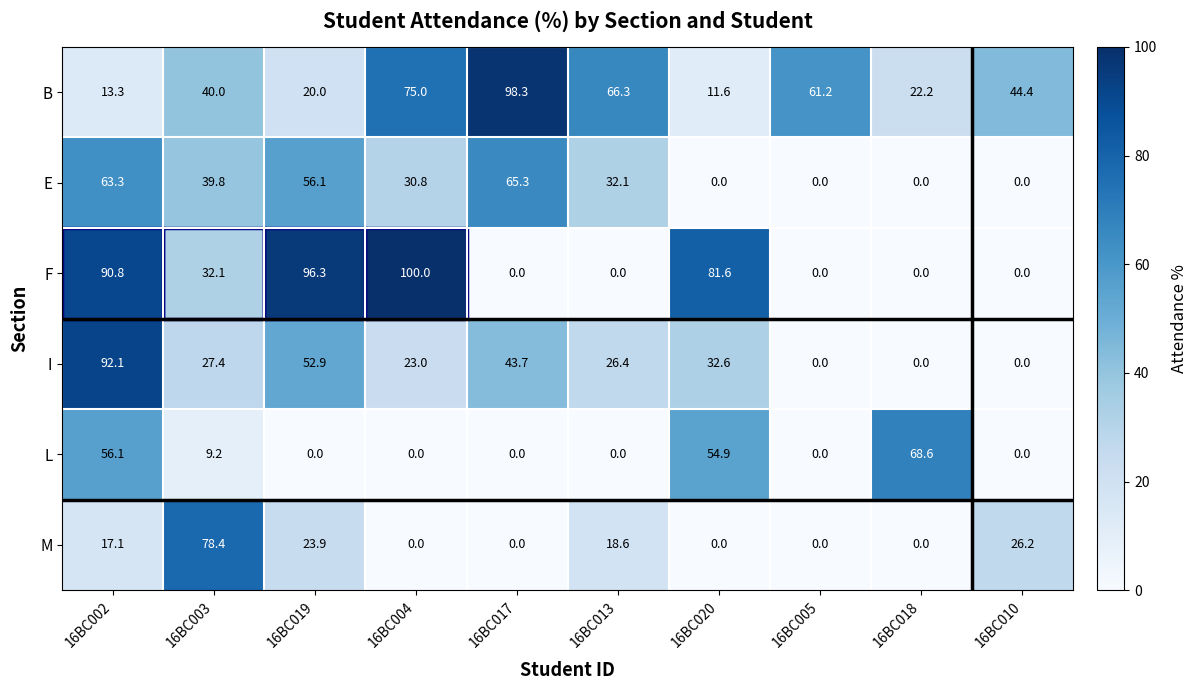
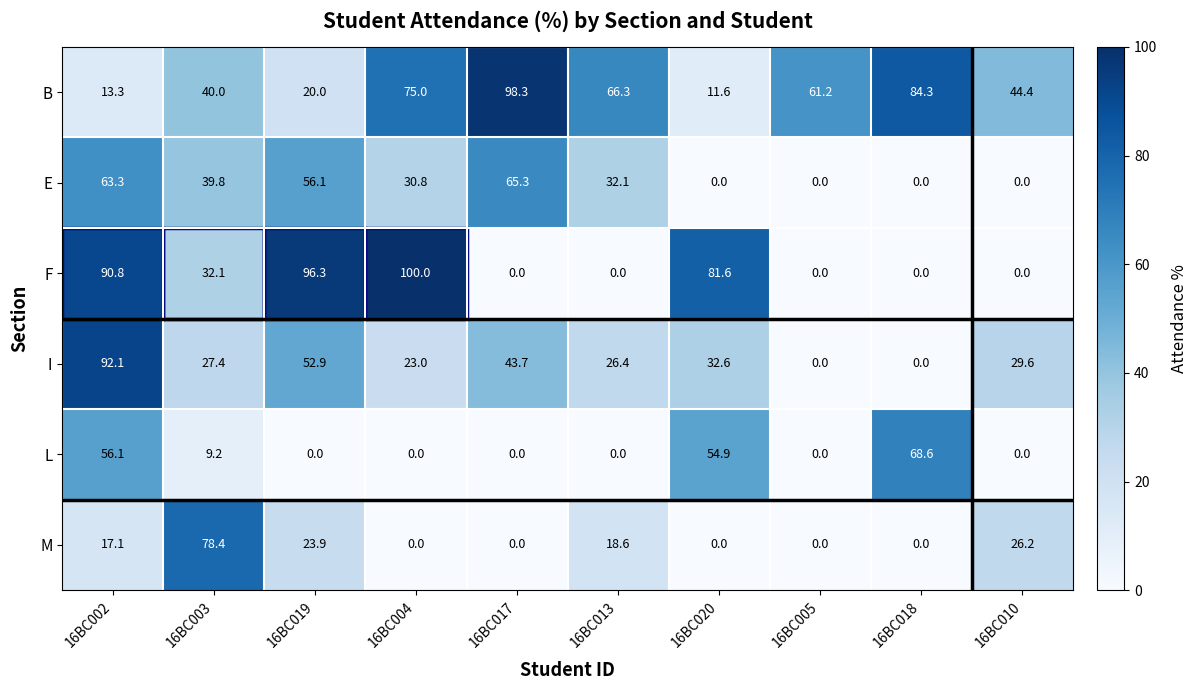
B, 16BC018: 22.2 -> 84.3
I, 16BC010: 0.0 -> 29.6
